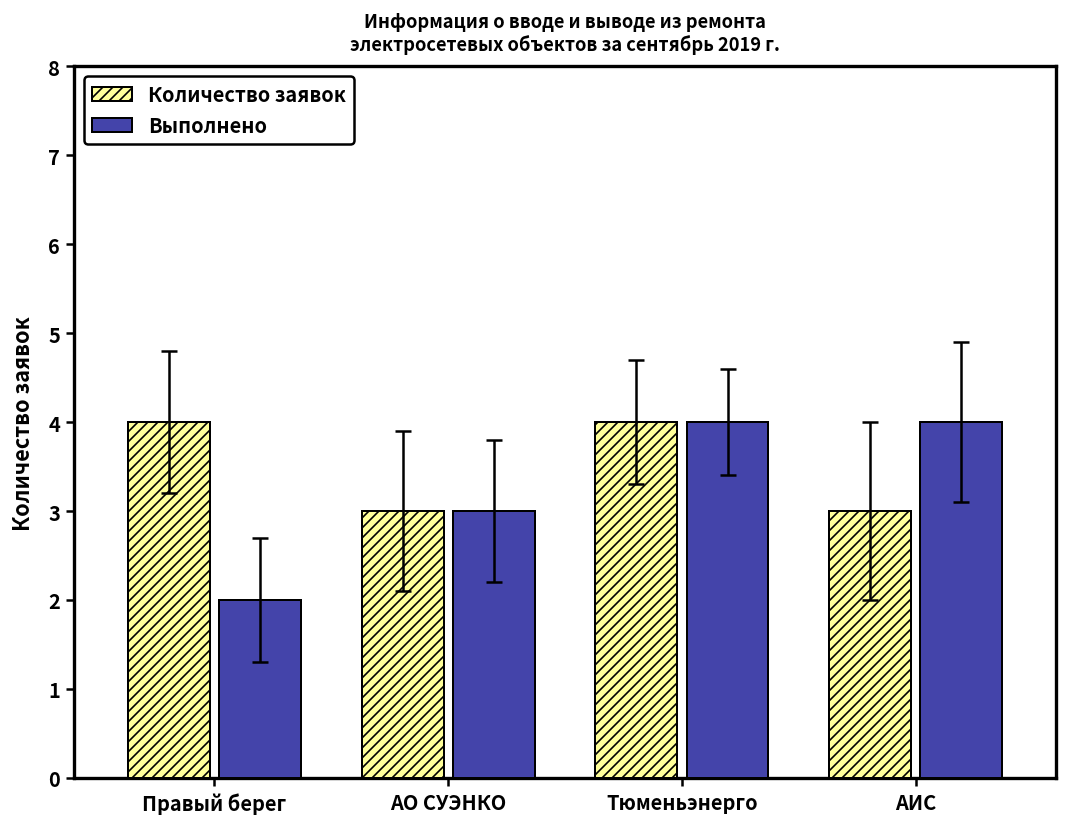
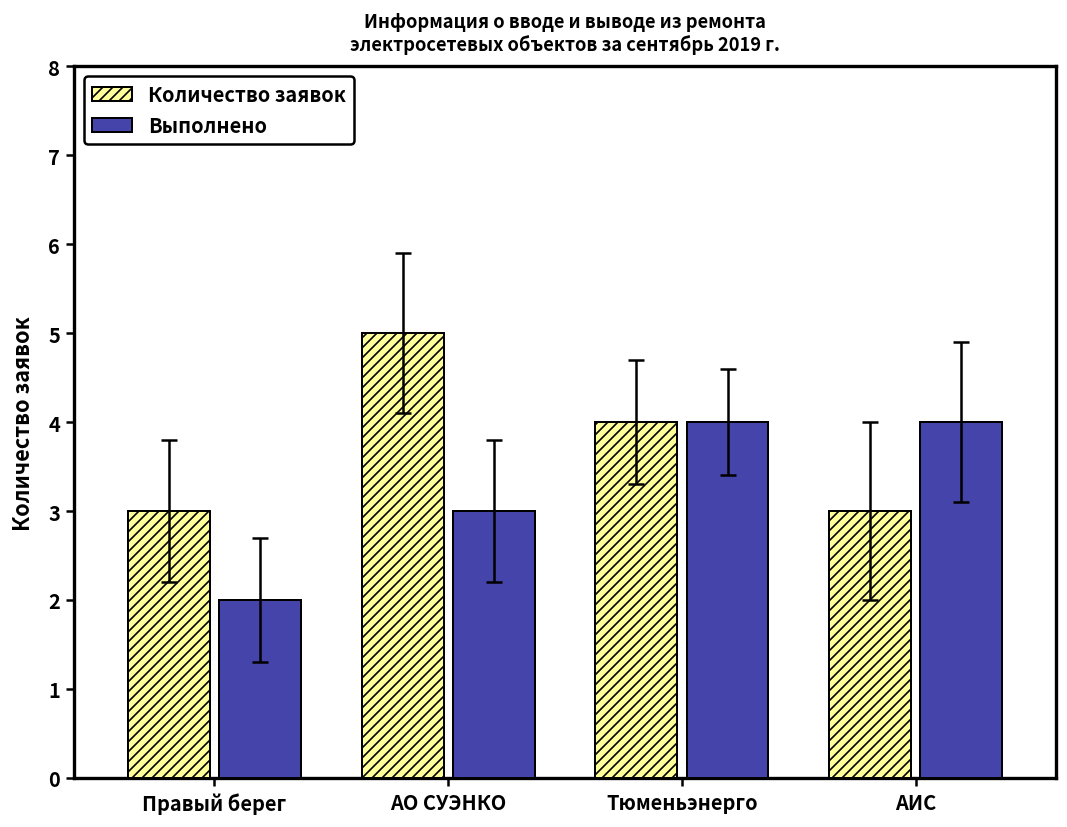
Количество заявок, Правый берег: 4 -> 3
Количество заявок, АО СУЭНКО: 3 -> 5
